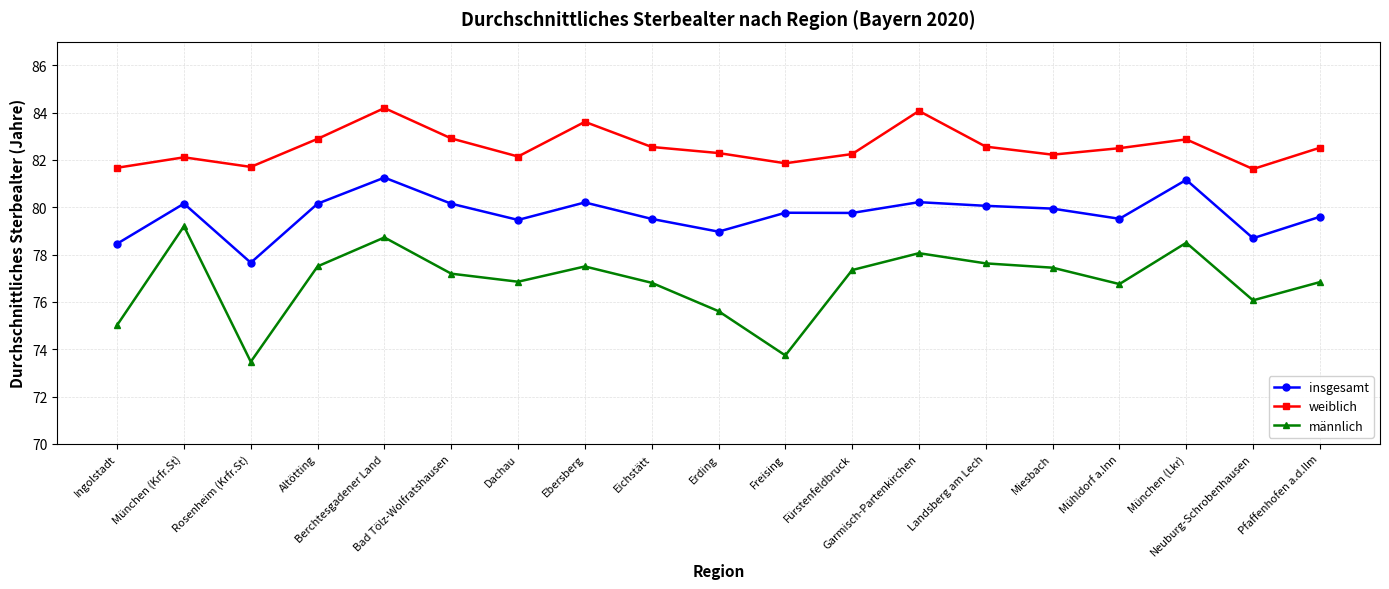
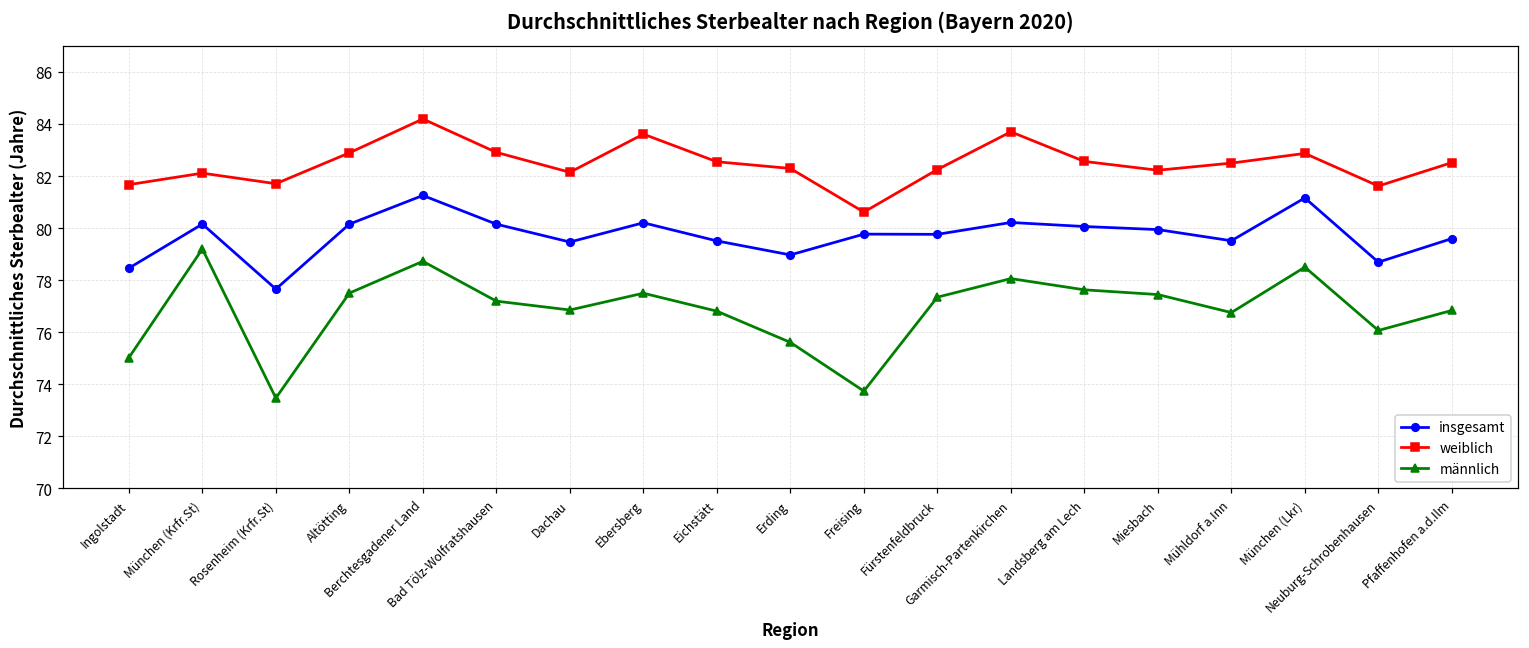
weiblich, Freising: 81.9 -> 80.6
weiblich, Garmisch-Partenkirchen: 84.1 -> 83.7
